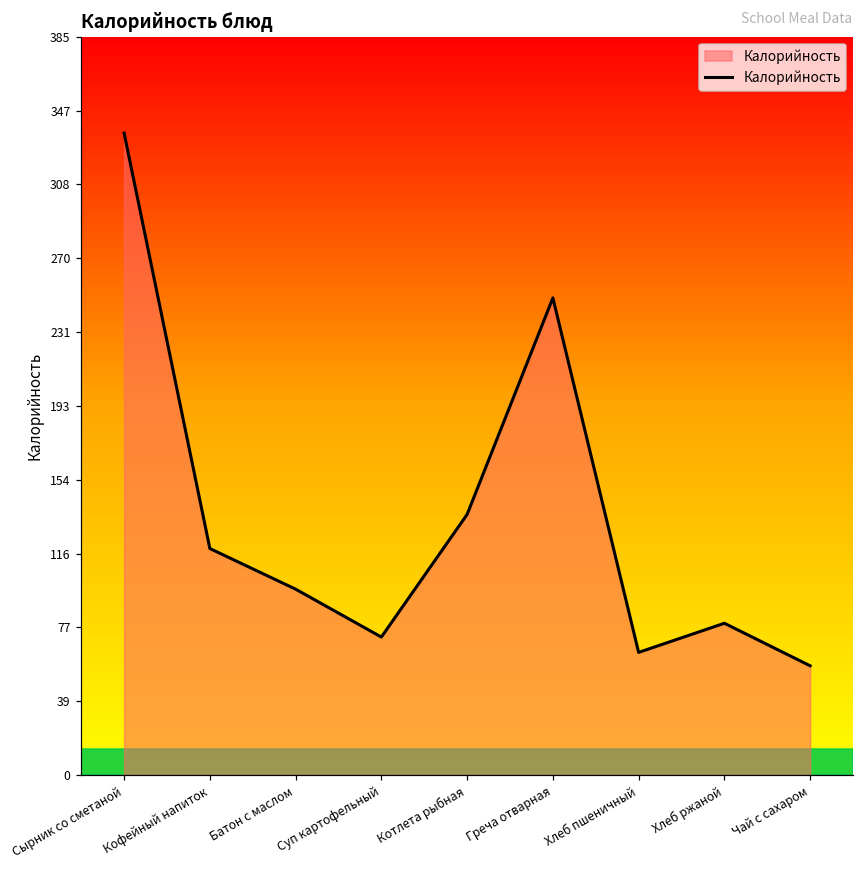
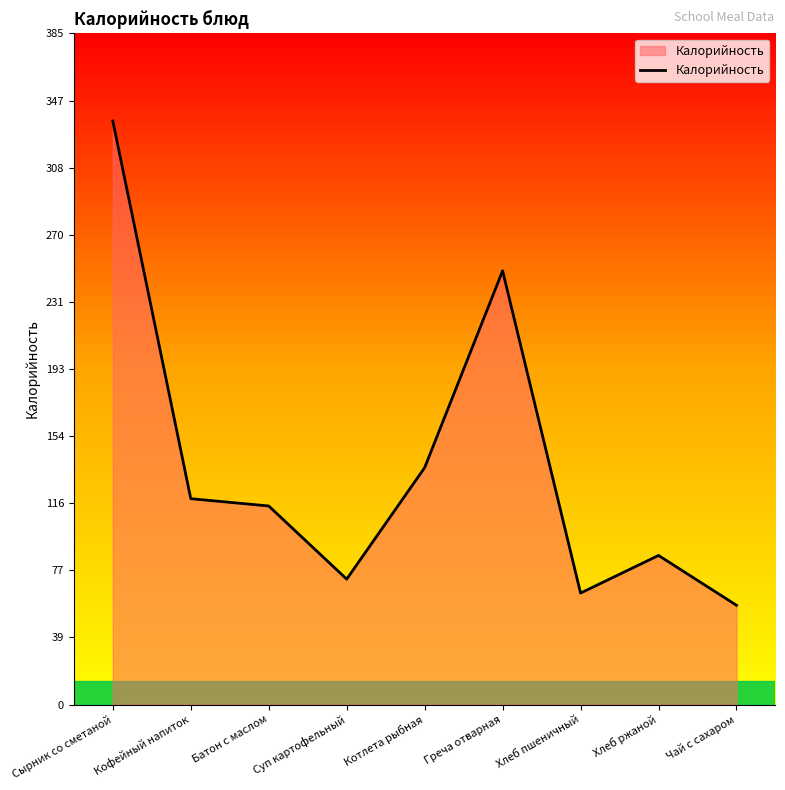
Батон с маслом: 97 -> 114
Хлеб ржаной: 79 -> 86
